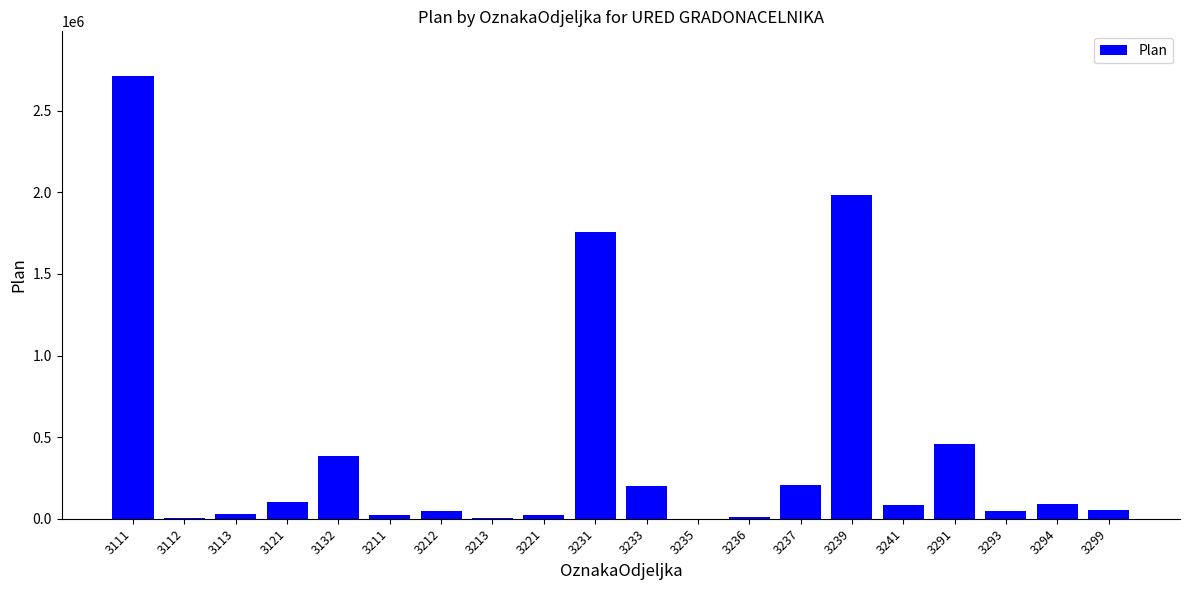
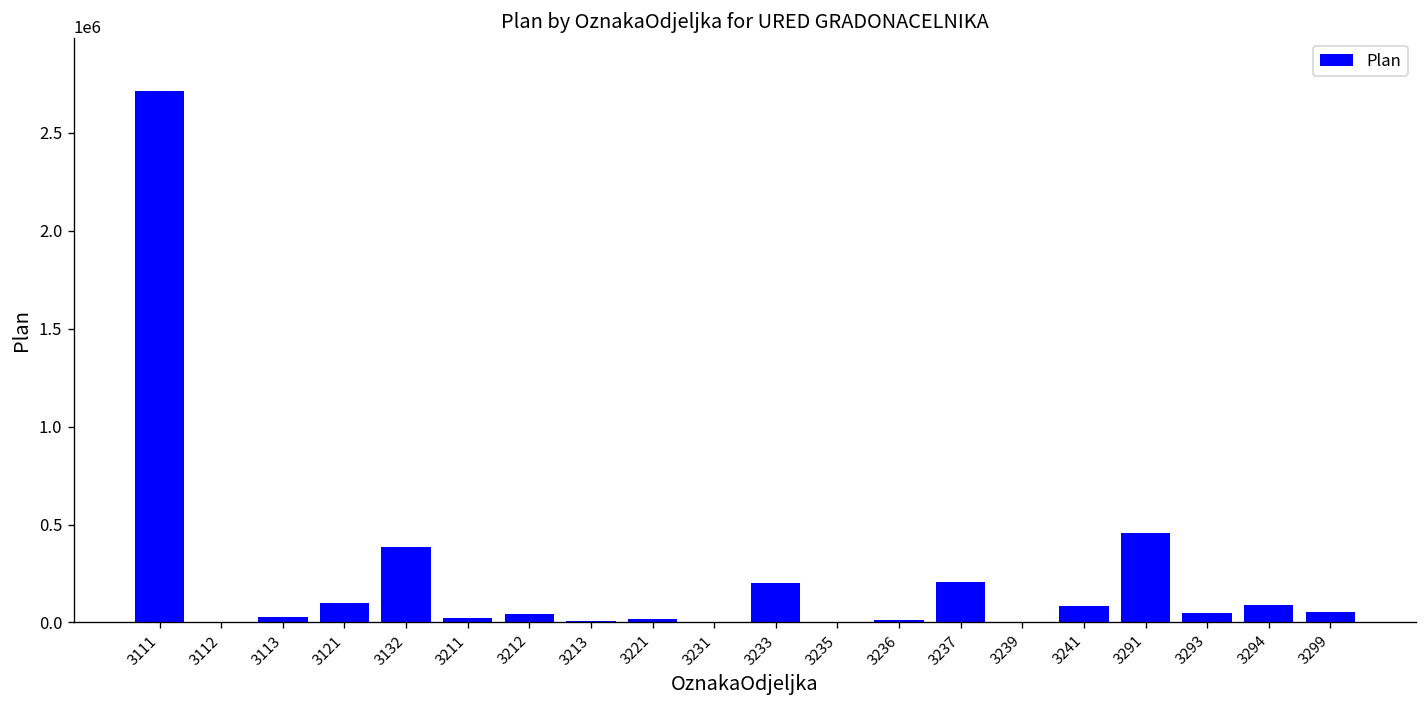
3231: 1760000 -> 0
3239: 1980000 -> 0
